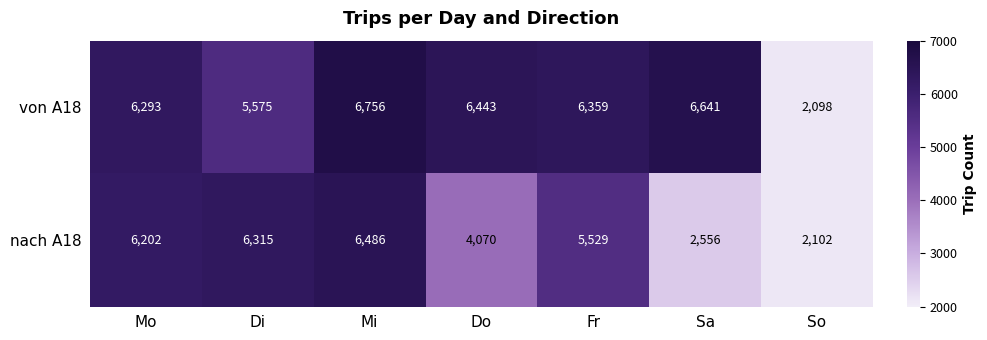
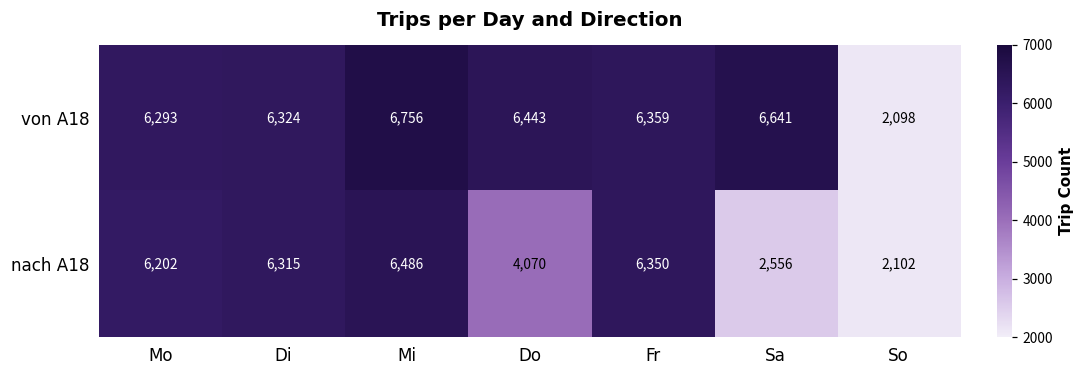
von A18, Di: 5,575 -> 6,324
nach A18, Fr: 5,529 -> 6,350
